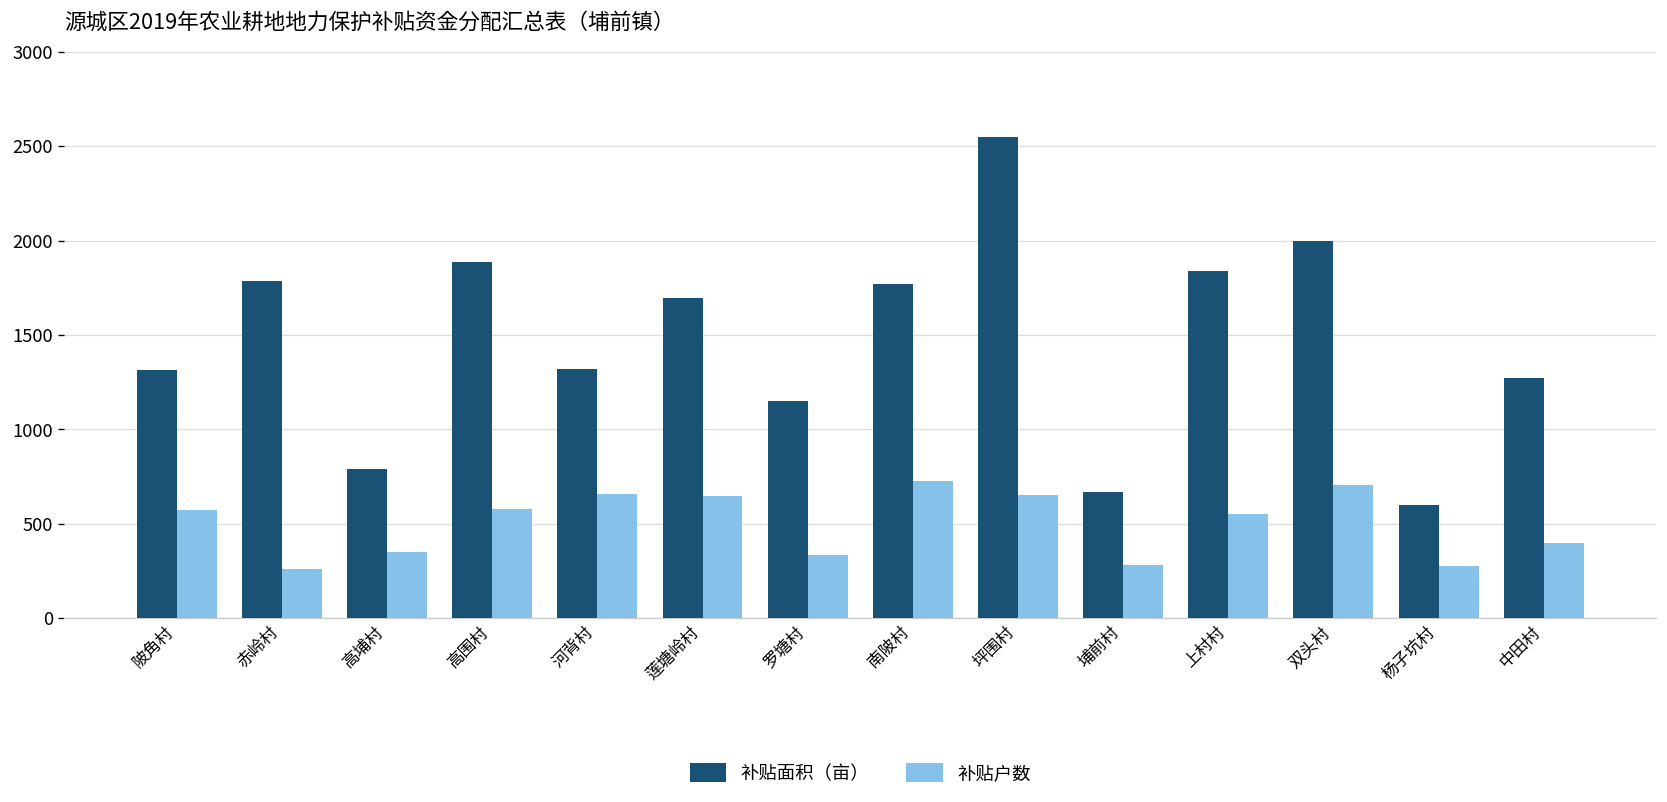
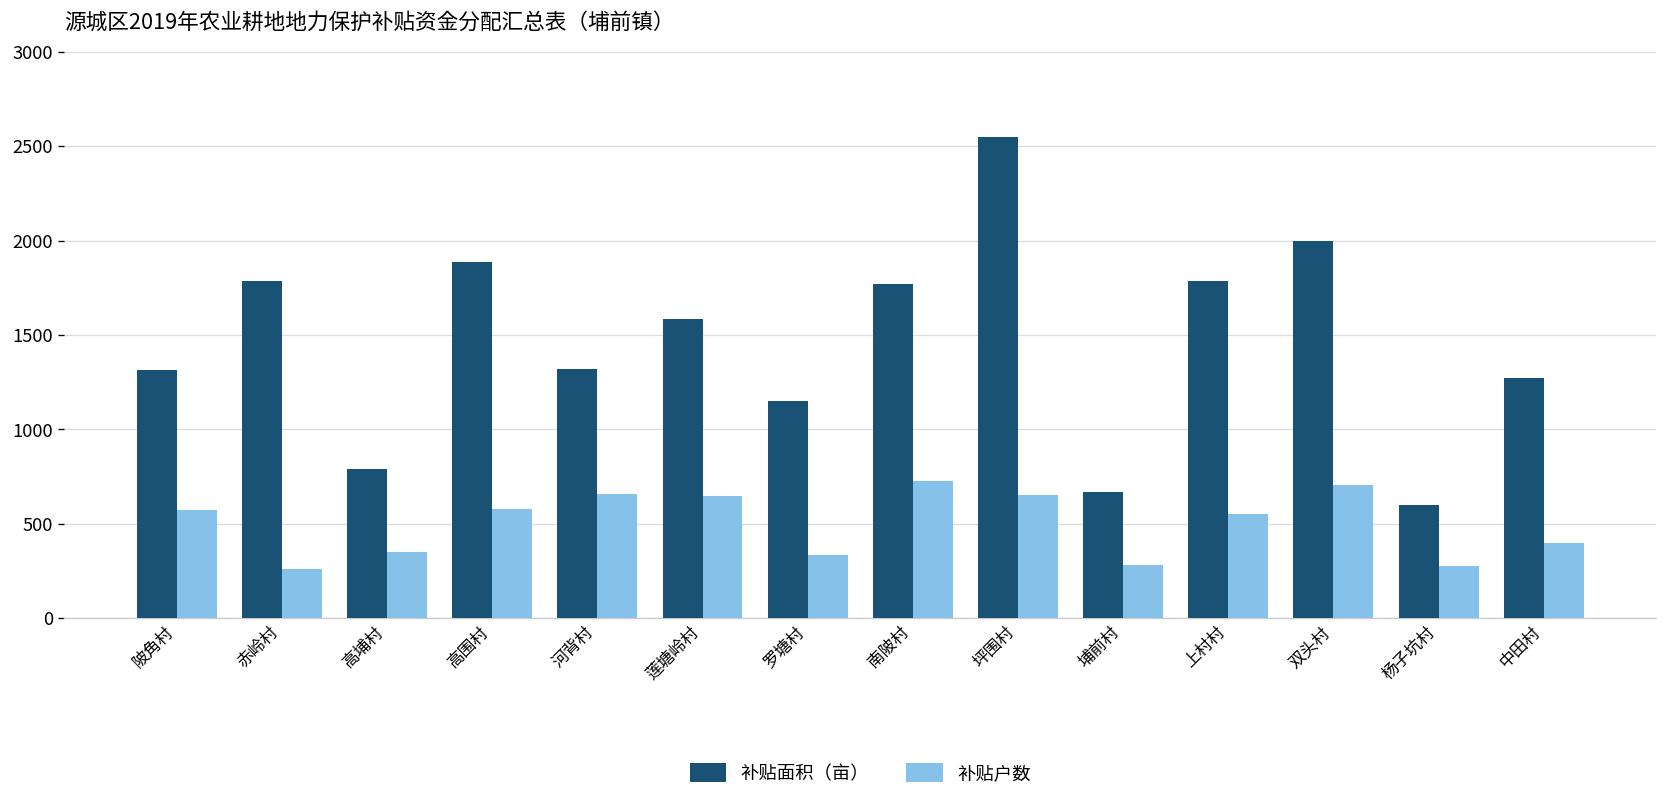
补贴面积（亩）, 莲塘岭村: 1700 -> 1590
补贴面积（亩）, 上村村: 1840 -> 1780
